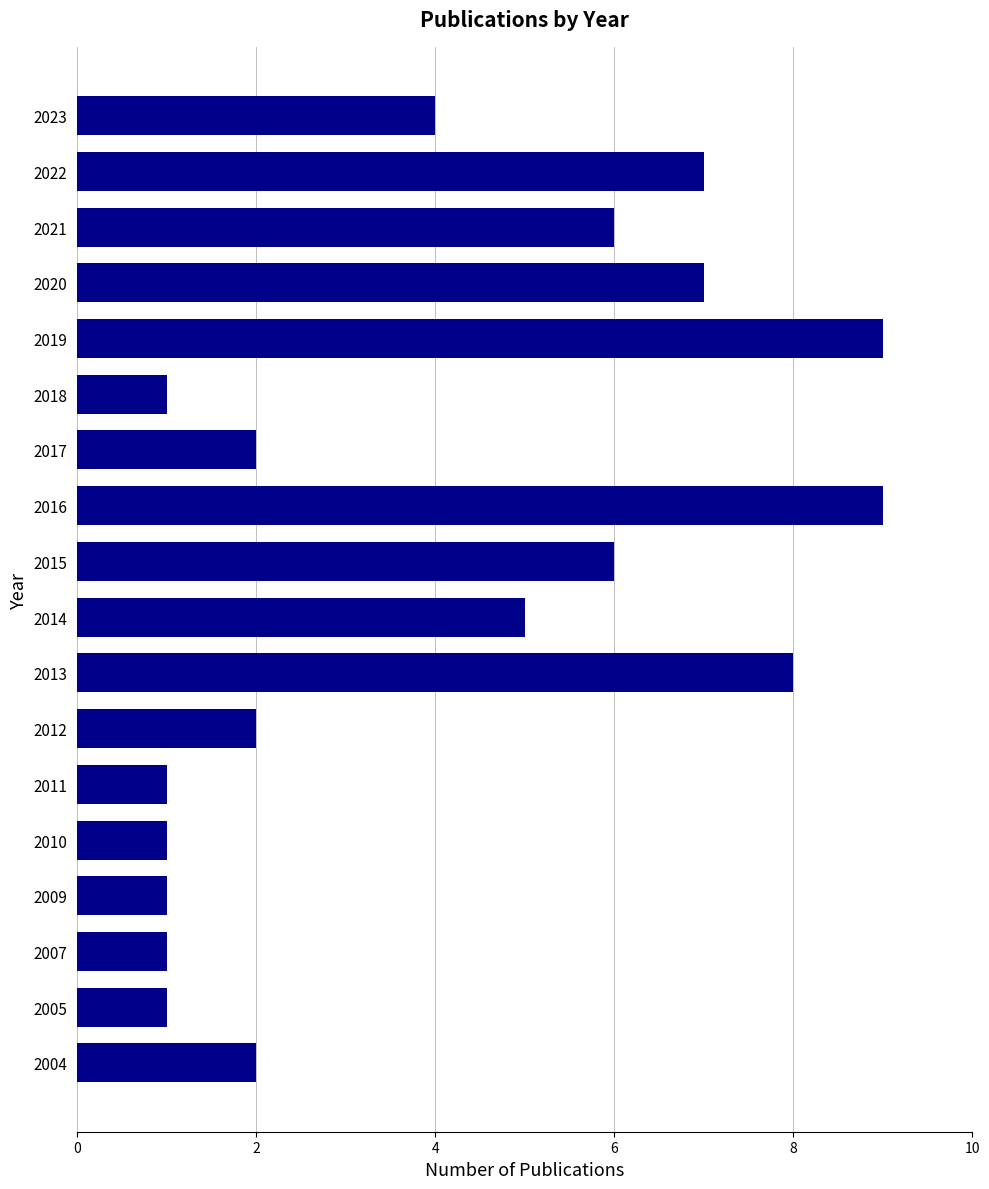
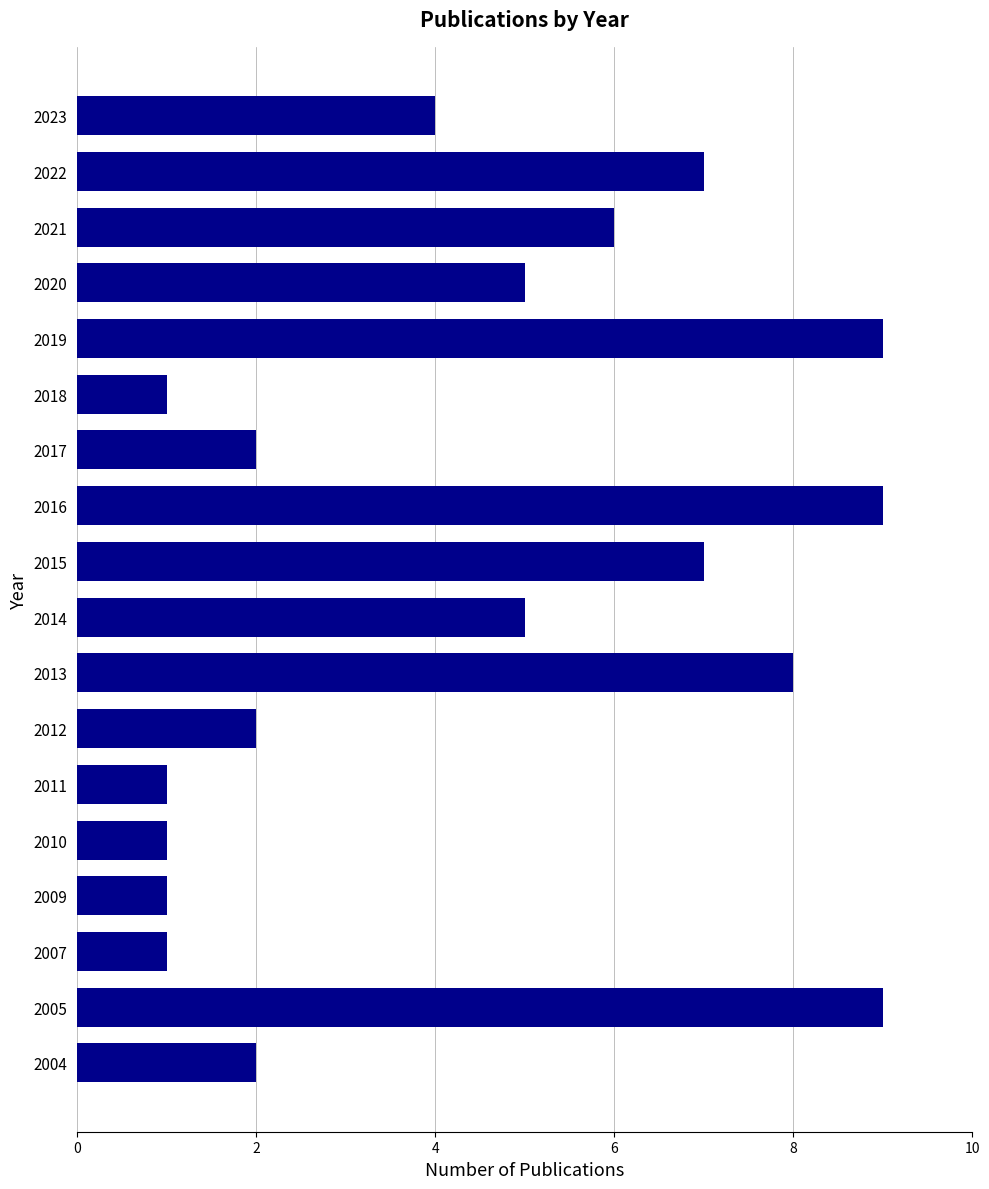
2020: 7 -> 5
2015: 6 -> 7
2005: 1 -> 9
